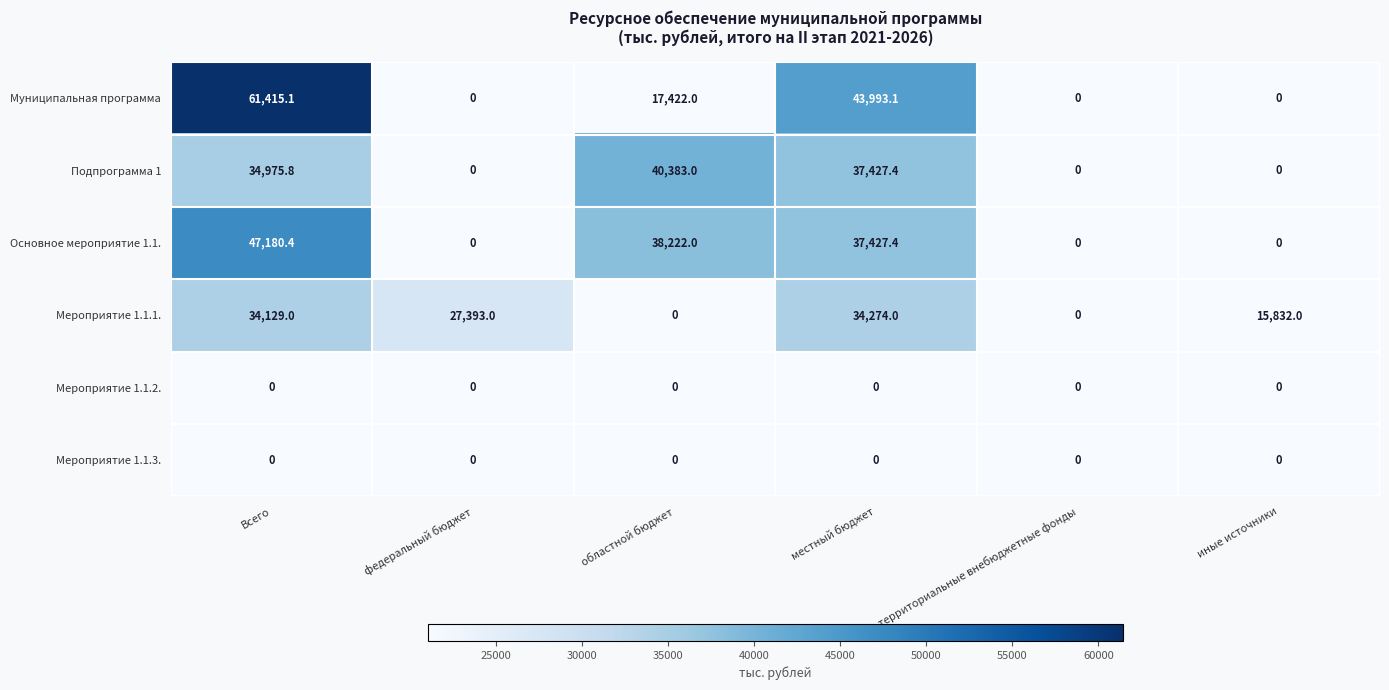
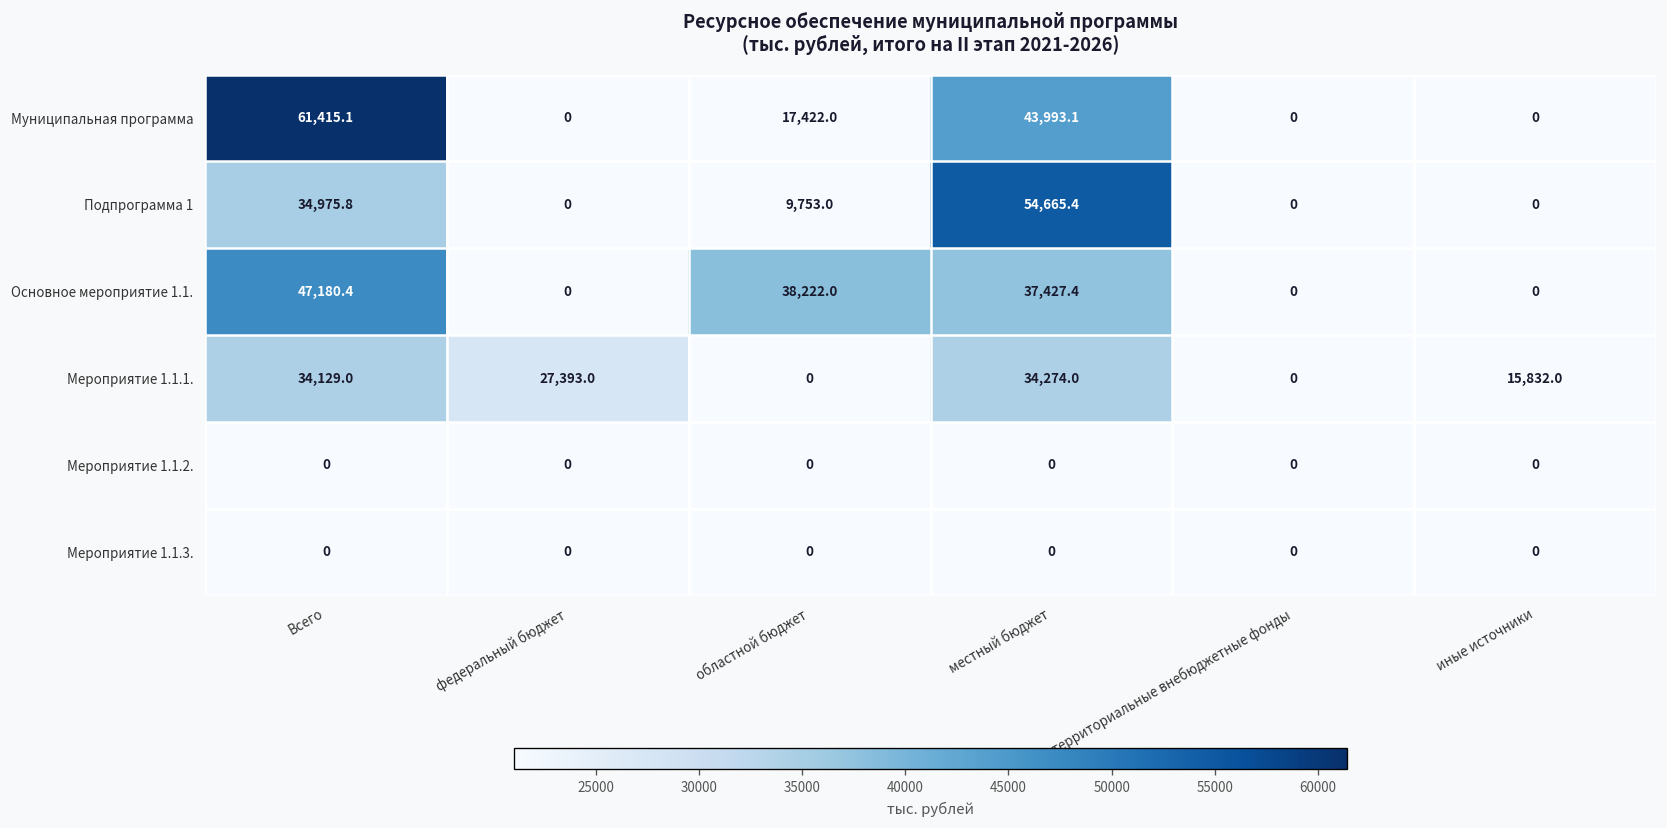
Подпрограмма 1, областной бюджет: 40,383.0 -> 9,753.0
Подпрограмма 1, местный бюджет: 37,427.4 -> 54,665.4
